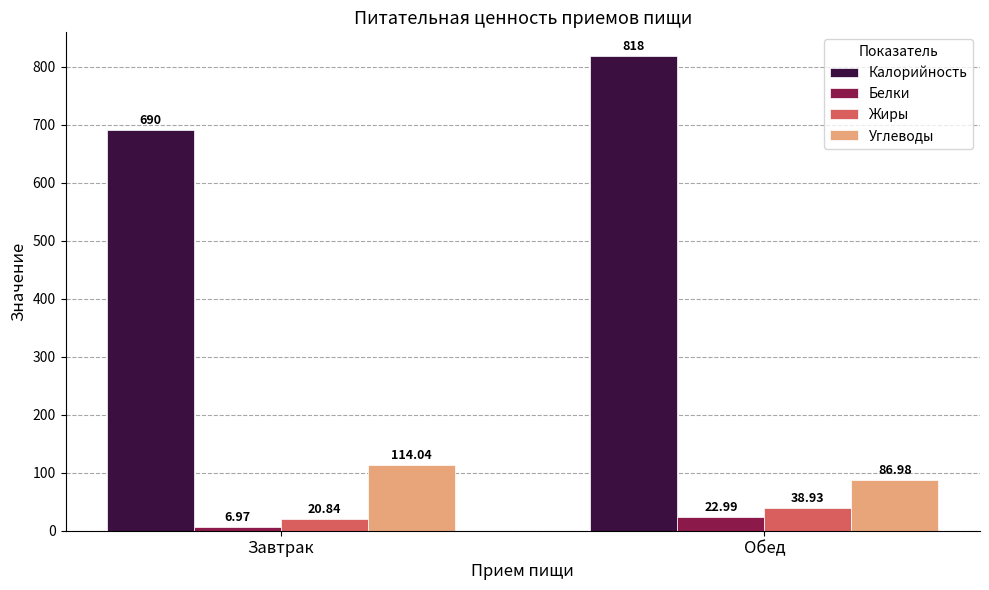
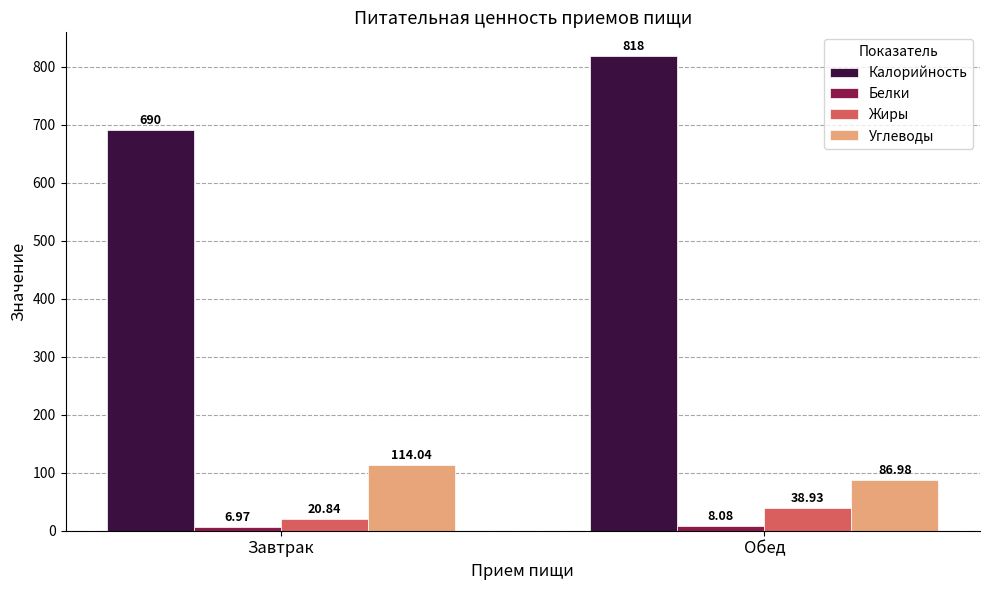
Белки, Обед: 22.99 -> 8.08
